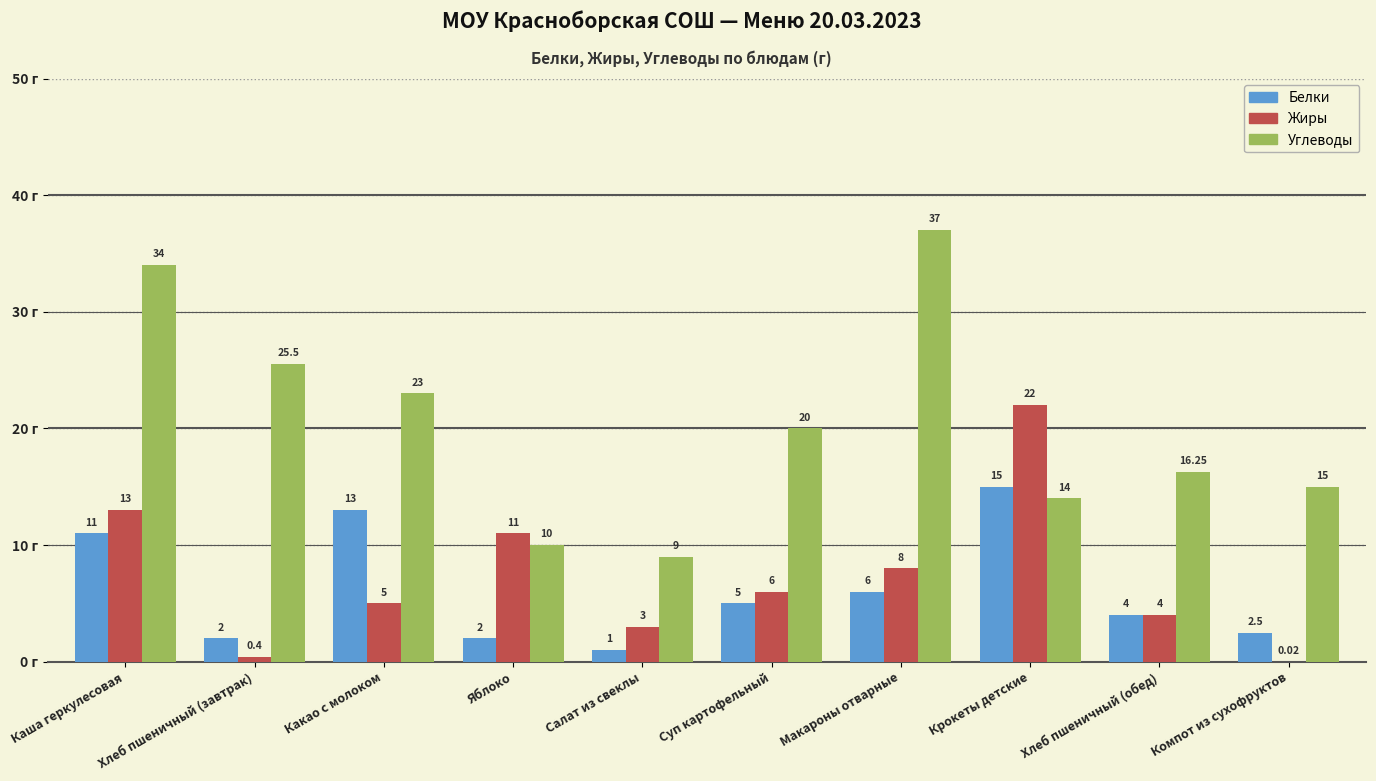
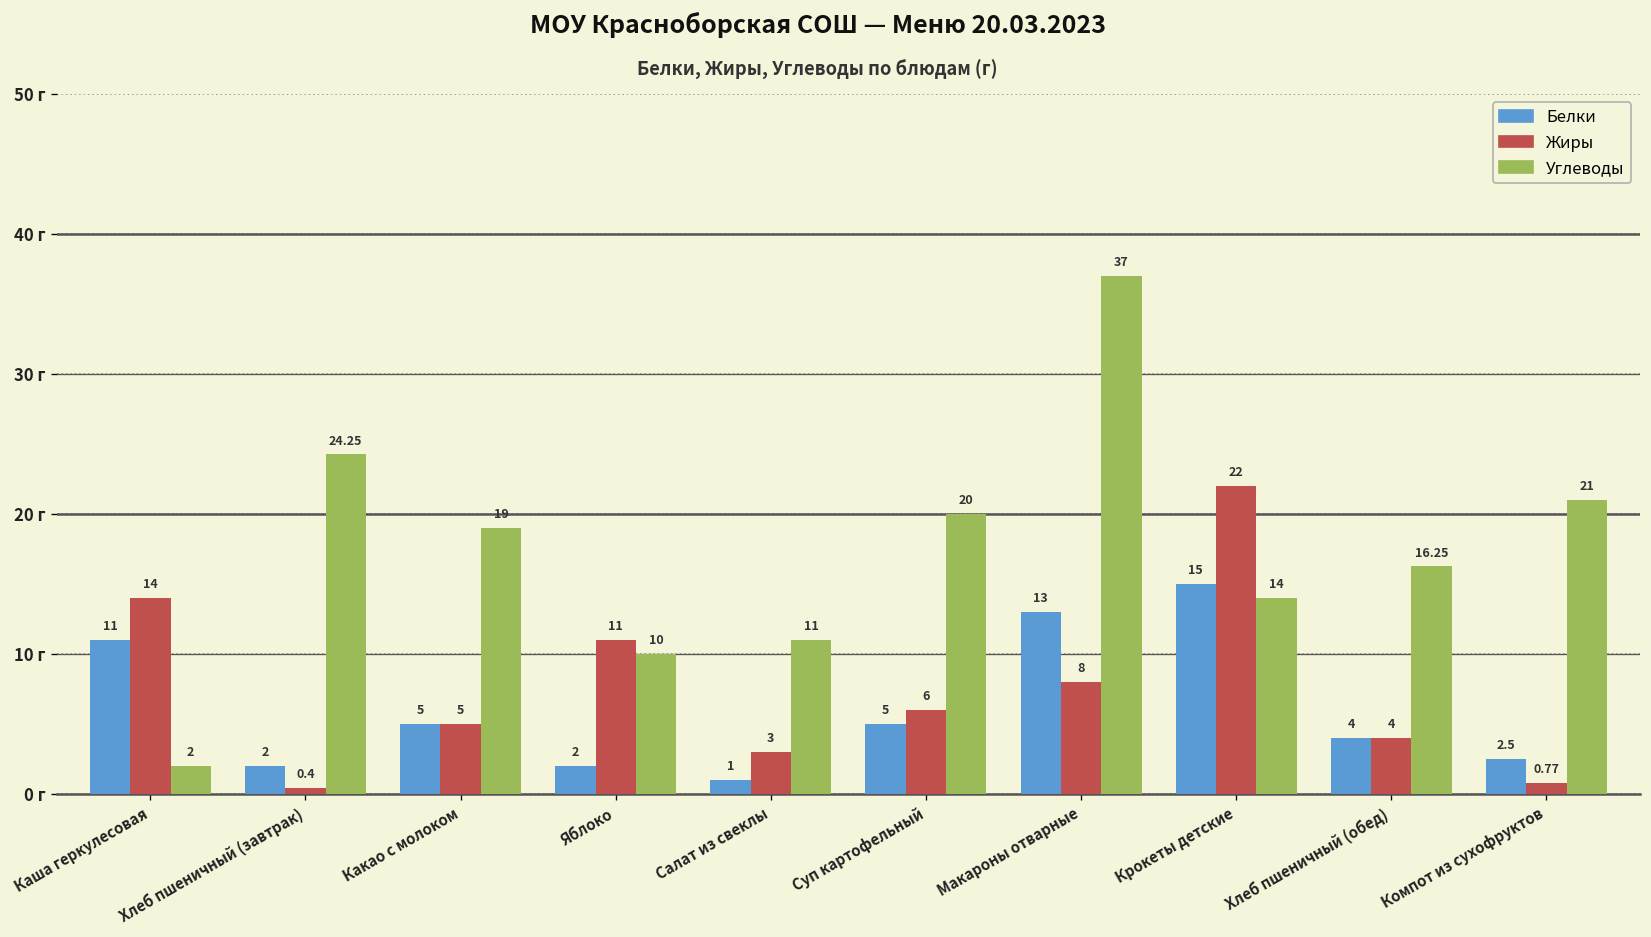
Жиры, Каша геркулесовая: 13 -> 14
Углеводы, Каша геркулесовая: 34 -> 2
Углеводы, Хлеб пшеничный (завтрак): 25.5 -> 24.25
Белки, Какао с молоком: 13 -> 5
Углеводы, Какао с молоком: 23 -> 19
Углеводы, Салат из свеклы: 9 -> 11
Белки, Макароны отварные: 6 -> 13
Жиры, Компот из сухофруктов: 0.02 -> 0.77
Углеводы, Компот из сухофруктов: 15 -> 21
